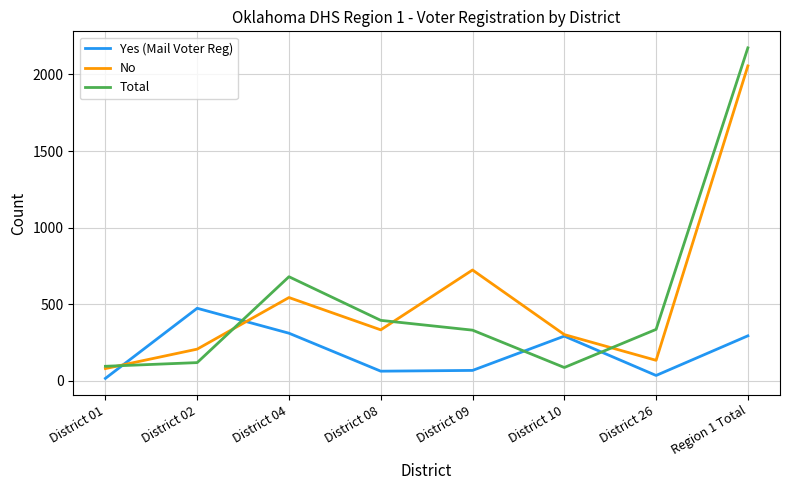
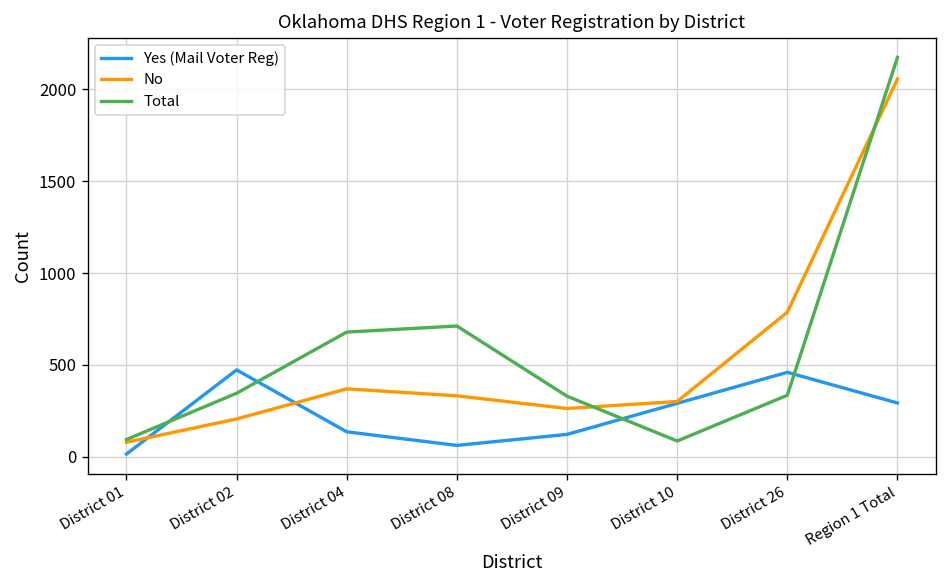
Total, District 02: 120 -> 350
Yes (Mail Voter Reg), District 04: 310 -> 140
No, District 04: 540 -> 370
Total, District 08: 390 -> 710
Yes (Mail Voter Reg), District 09: 70 -> 120
No, District 09: 720 -> 260
Yes (Mail Voter Reg), District 26: 30 -> 460
No, District 26: 130 -> 790
